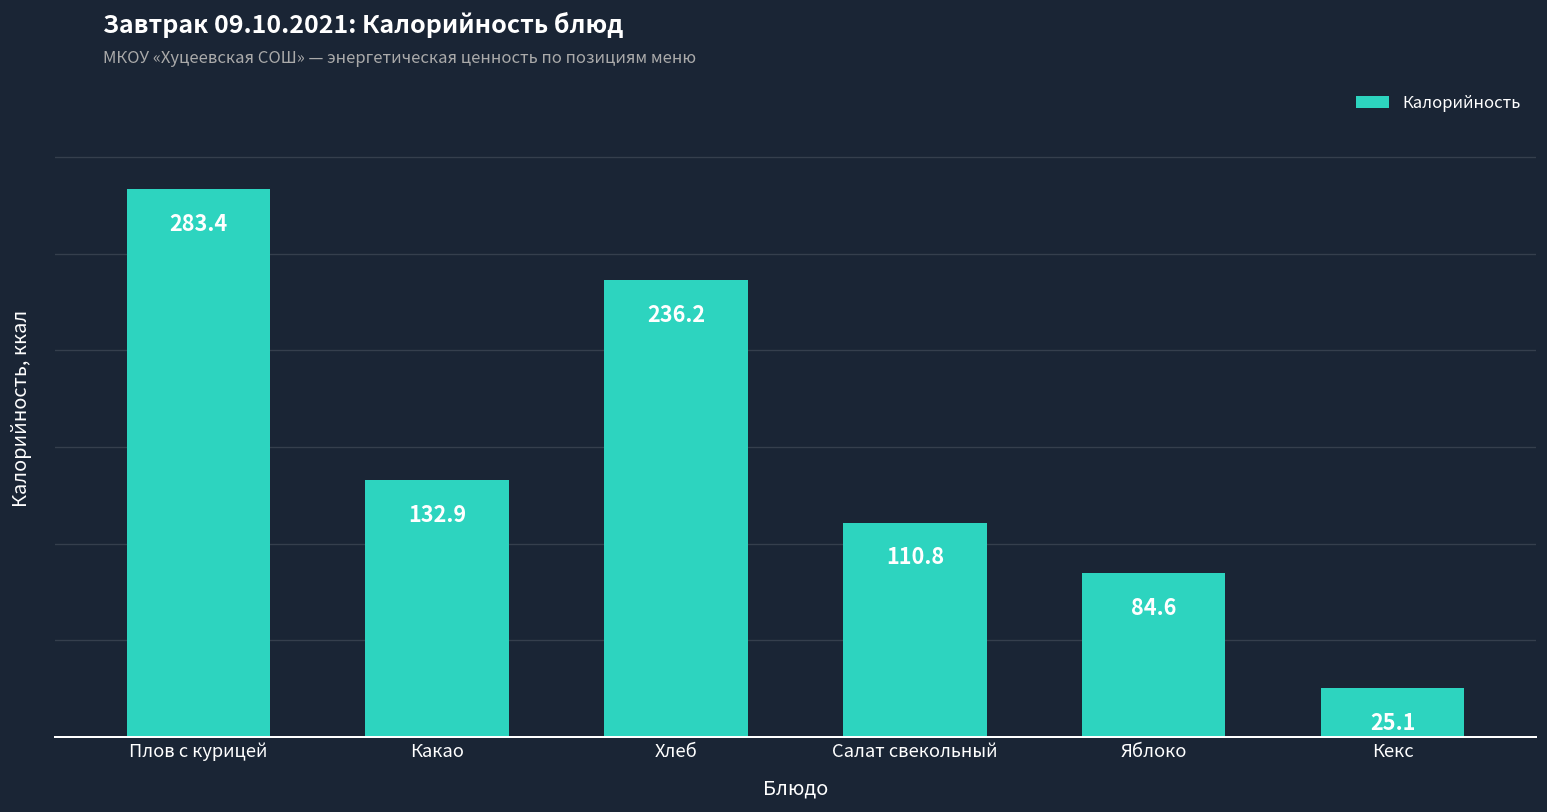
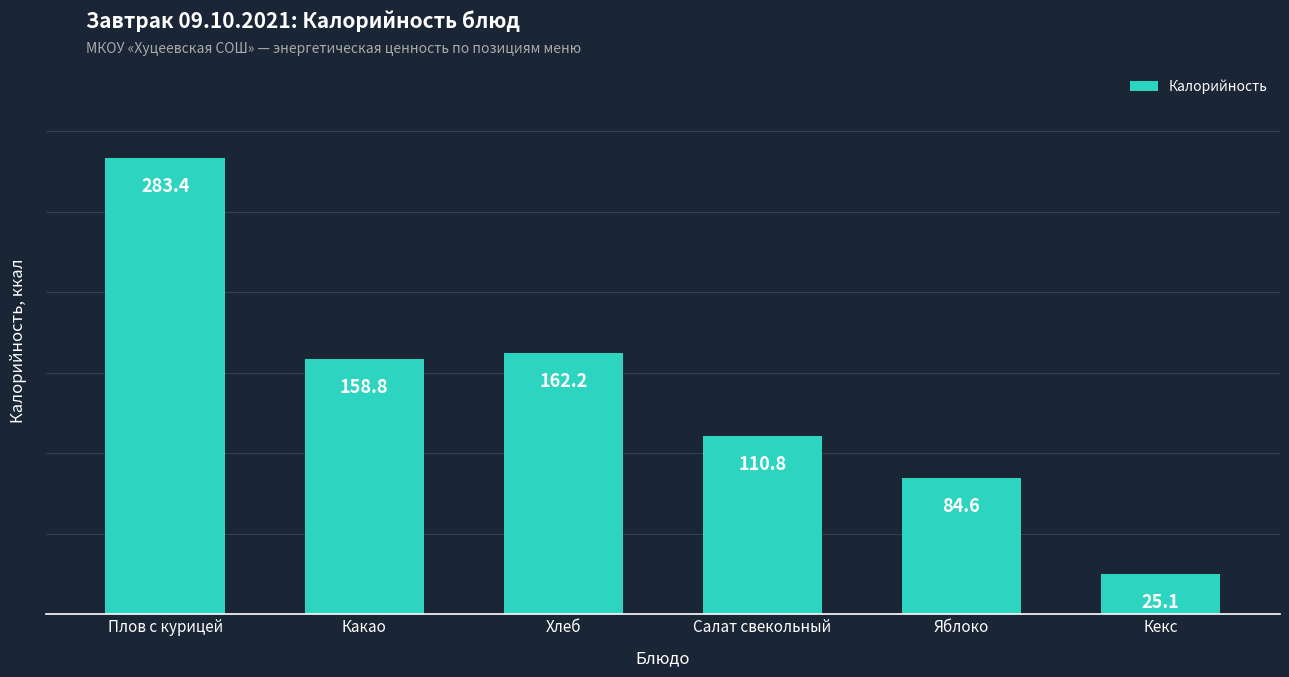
Какао: 132.9 -> 158.8
Хлеб: 236.2 -> 162.2
